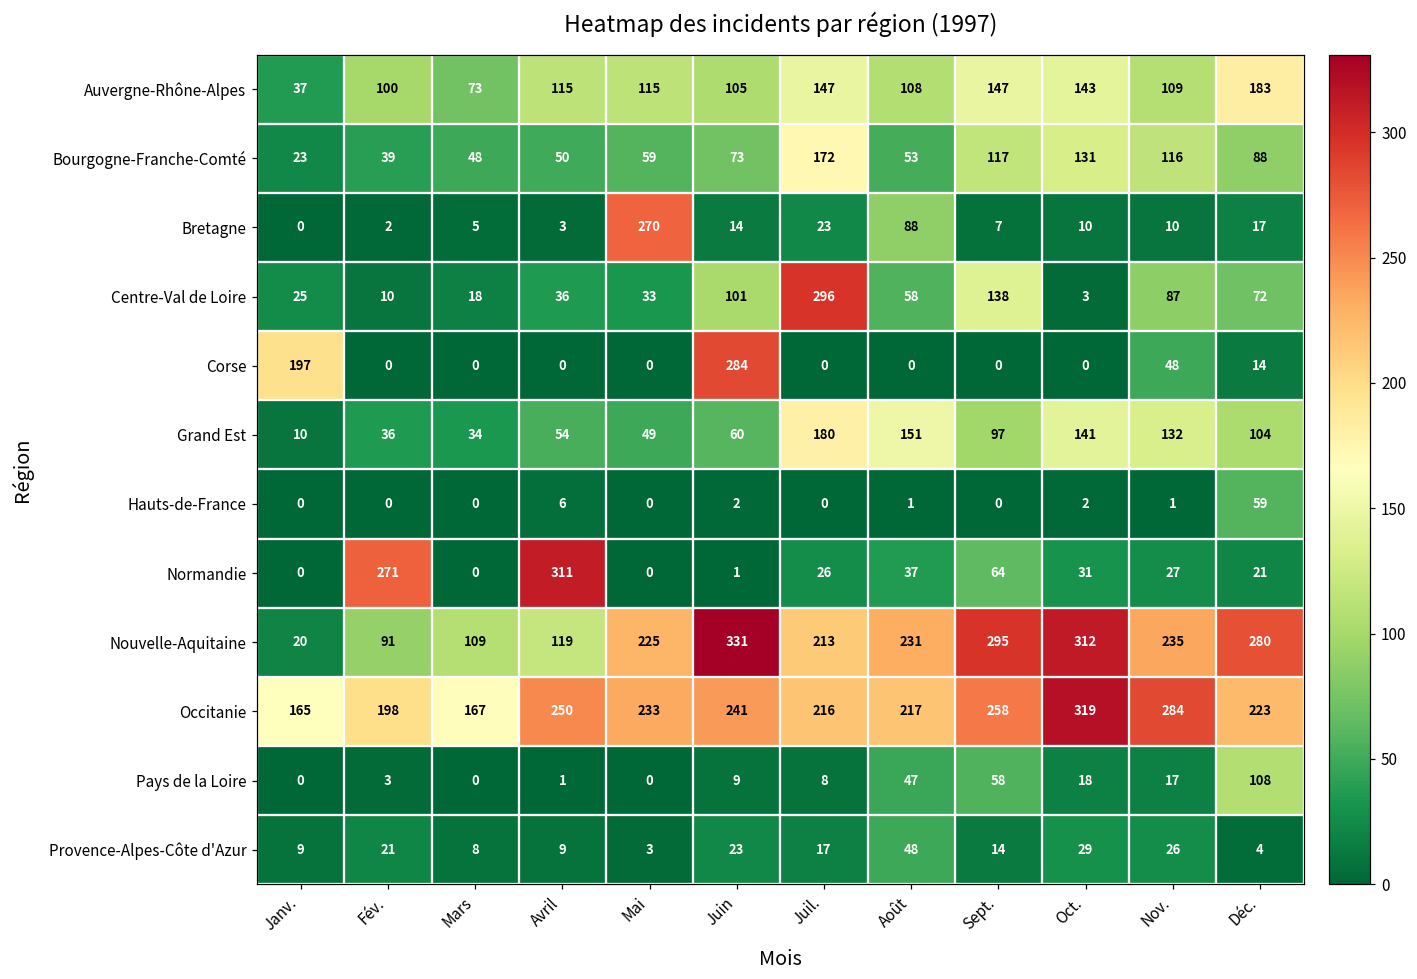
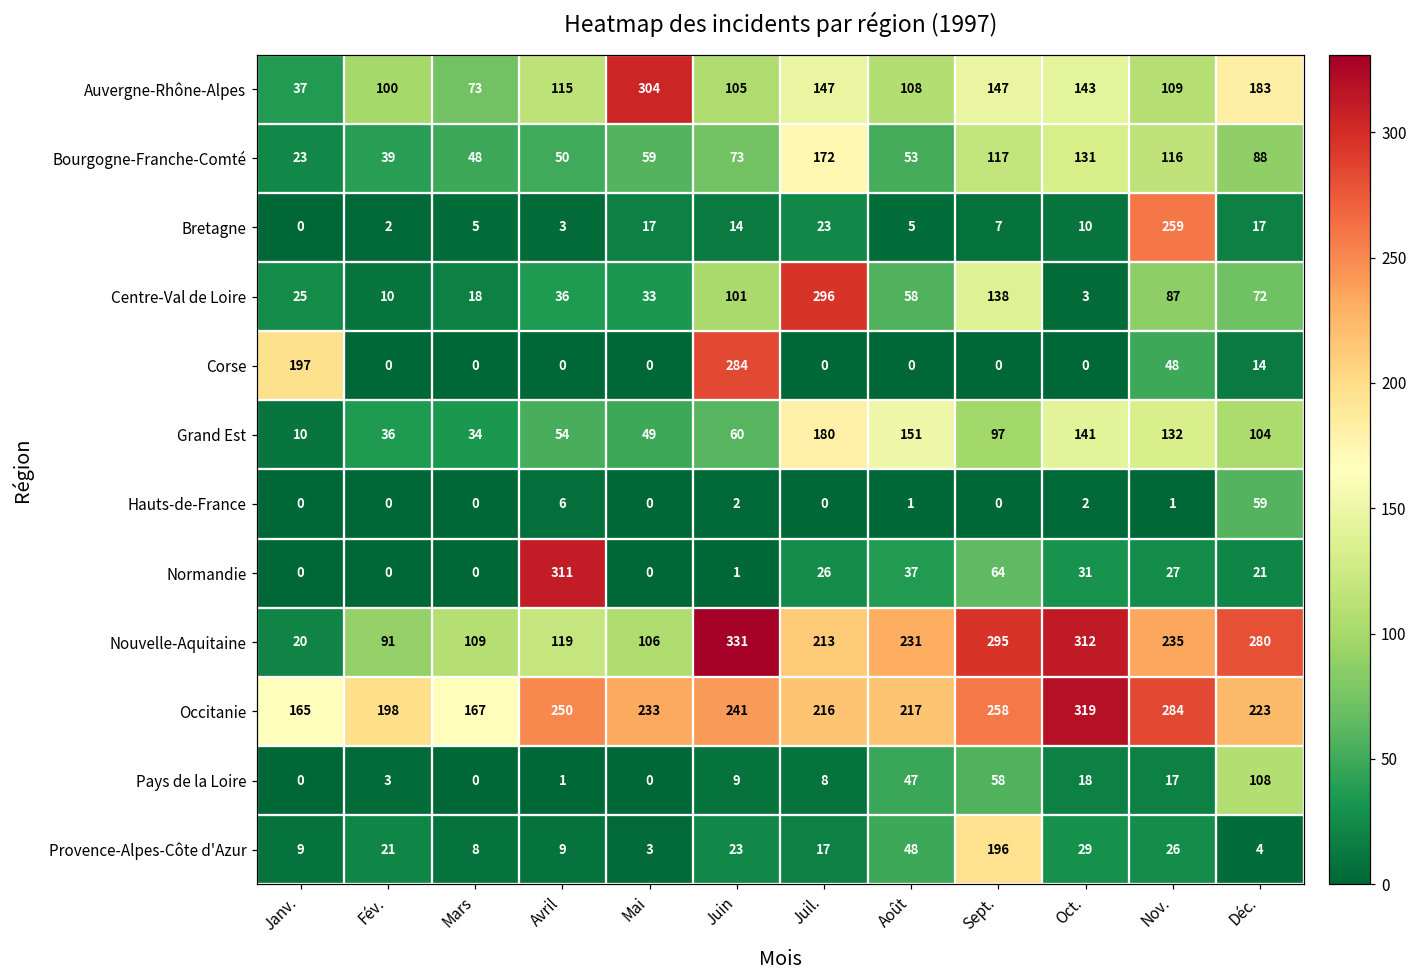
Auvergne-Rhône-Alpes, Mai: 115 -> 304
Bretagne, Mai: 270 -> 17
Bretagne, Août: 88 -> 5
Bretagne, Nov.: 10 -> 259
Normandie, Fév.: 271 -> 0
Nouvelle-Aquitaine, Mai: 225 -> 106
Provence-Alpes-Côte d'Azur, Sept.: 14 -> 196
